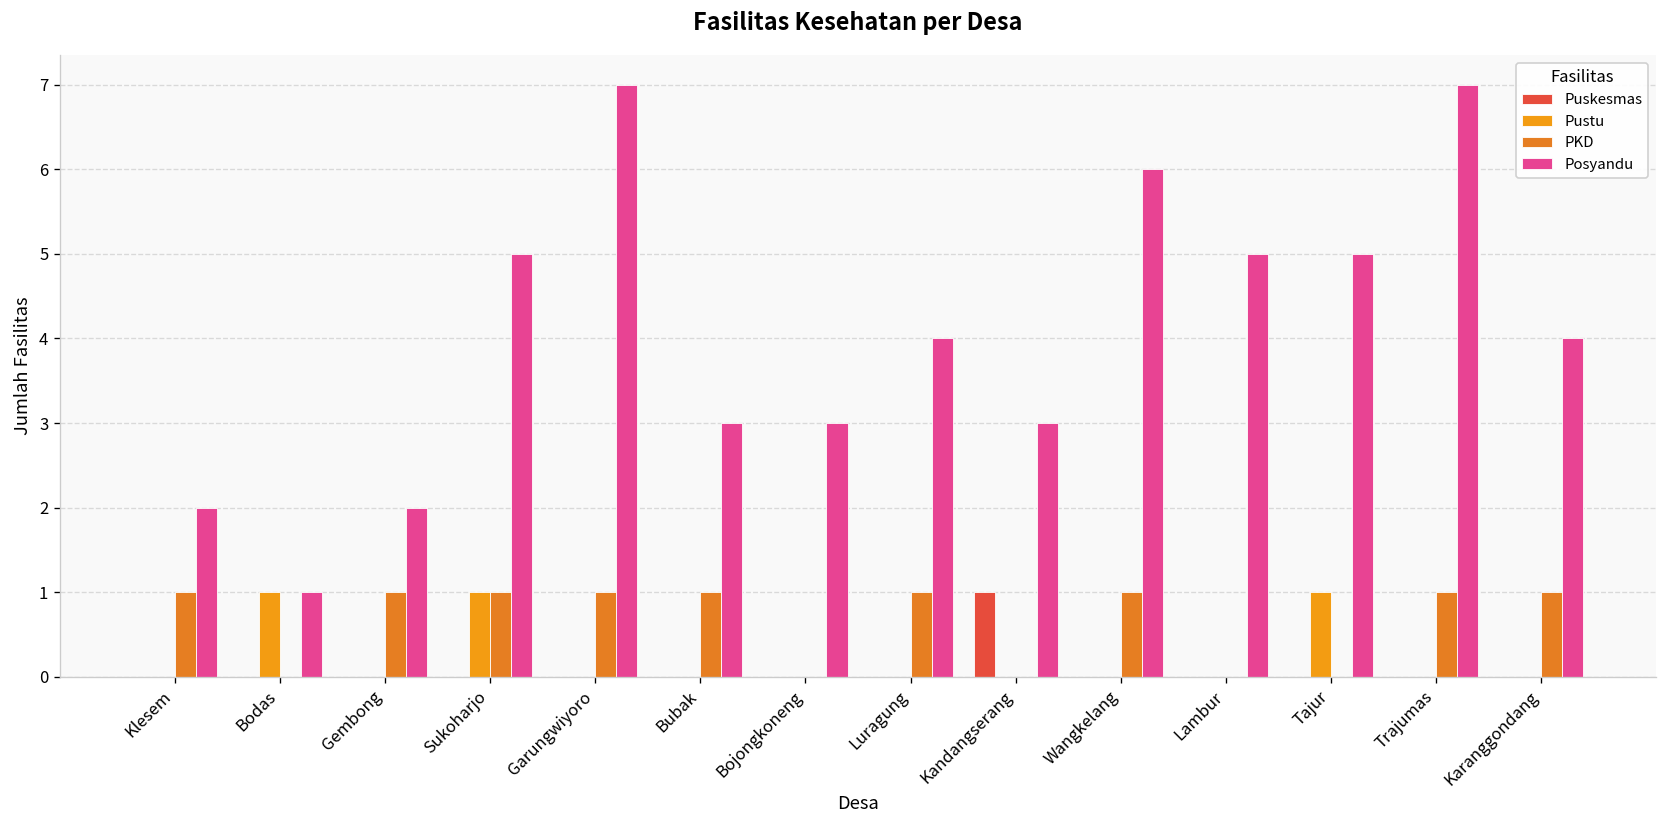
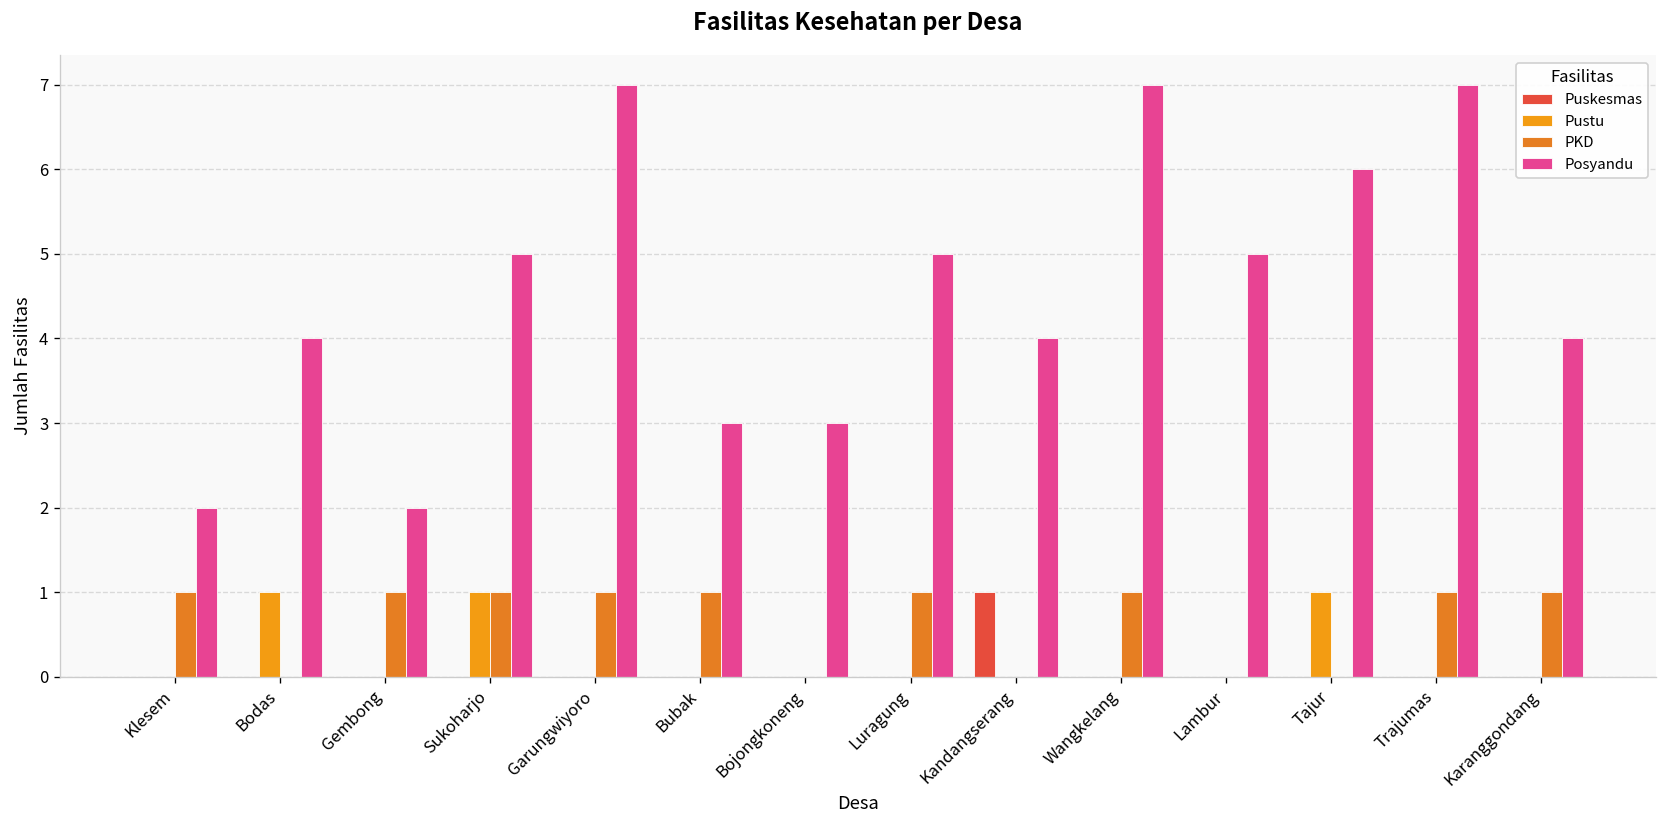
Posyandu, Bodas: 1 -> 4
Posyandu, Luragung: 4 -> 5
Posyandu, Kandangserang: 3 -> 4
Posyandu, Wangkelang: 6 -> 7
Posyandu, Tajur: 5 -> 6
